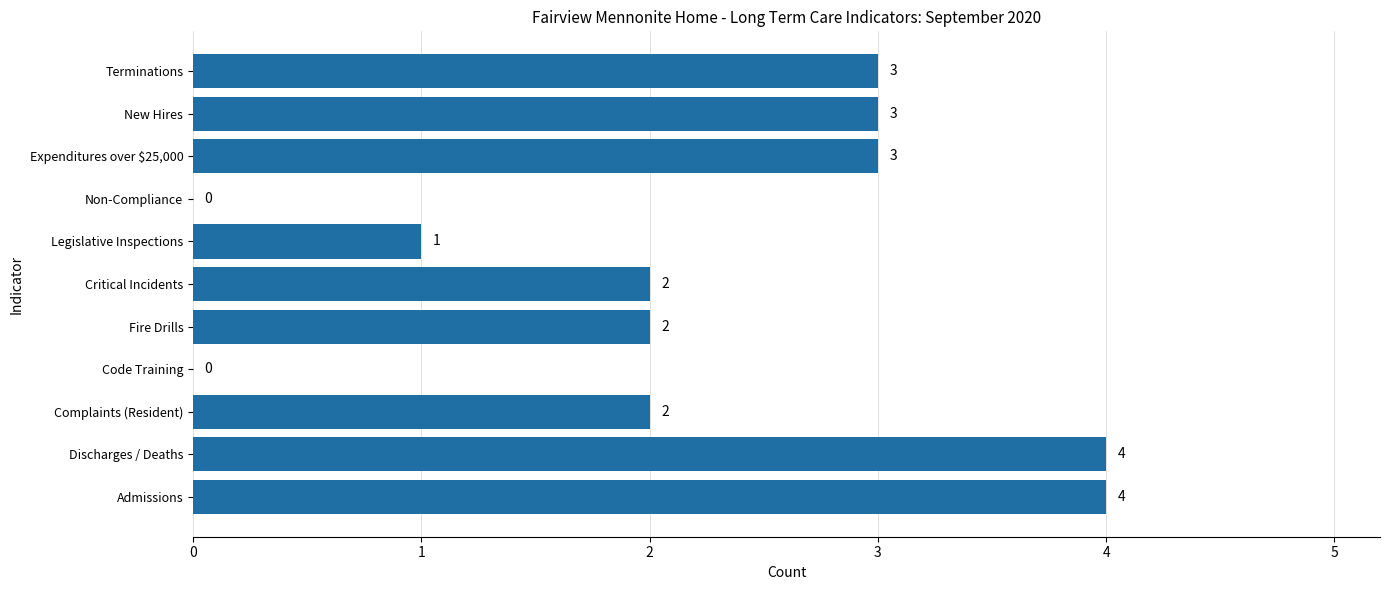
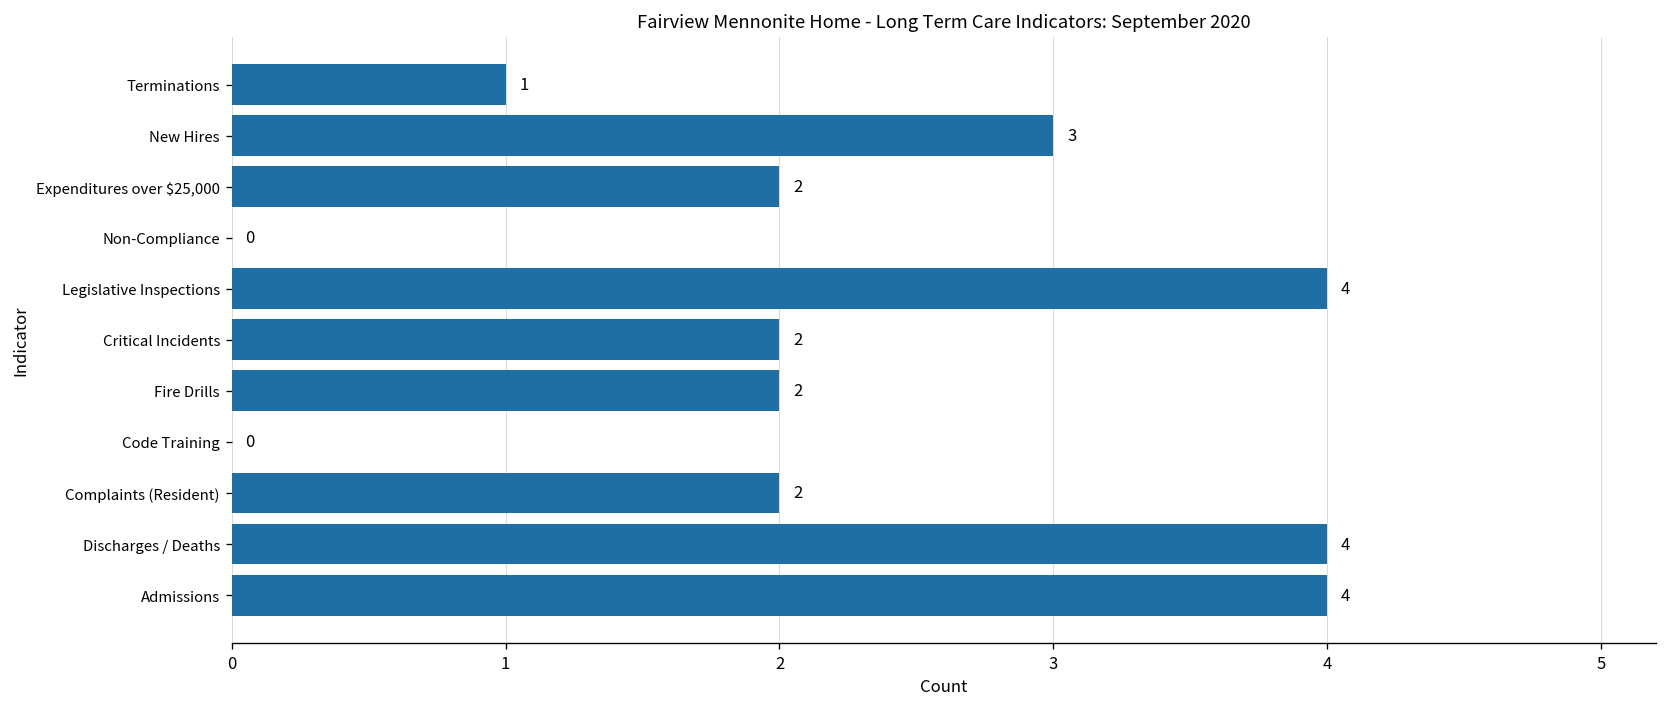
Terminations: 3 -> 1
Expenditures over $25,000: 3 -> 2
Legislative Inspections: 1 -> 4
